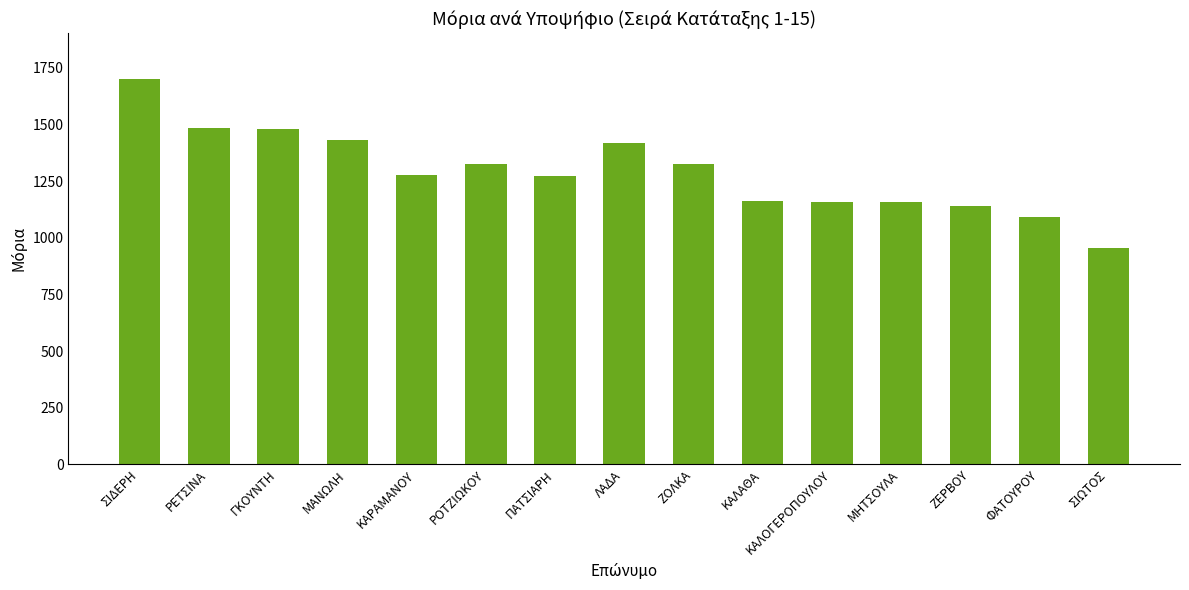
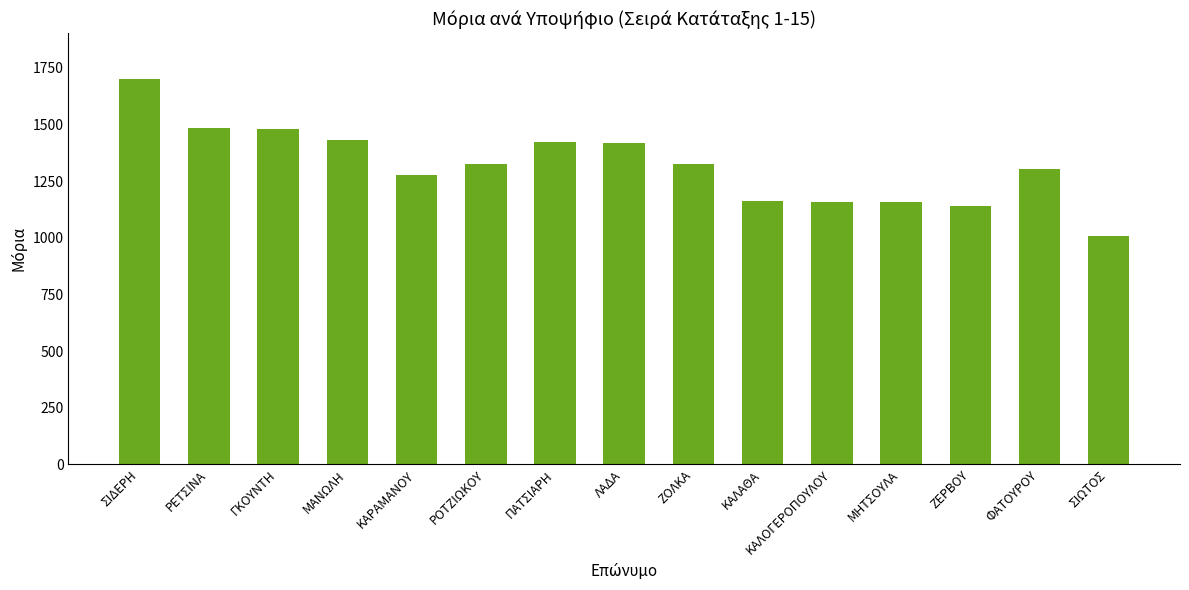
ΠΑΤΣΙΑΡΗ: 1280 -> 1420
ΦΑΤΟΥΡΟΥ: 1090 -> 1300
ΣΙΩΤΟΣ: 950 -> 1010
